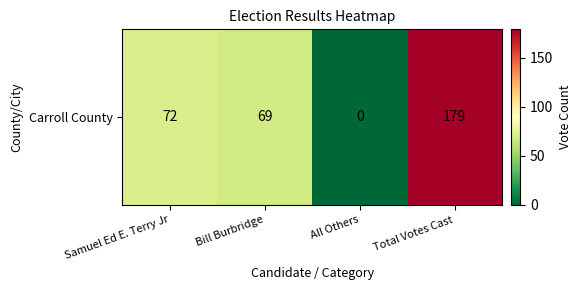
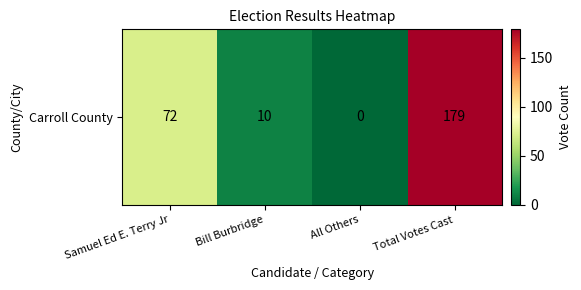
Carroll County, Bill Burbridge: 69 -> 10
